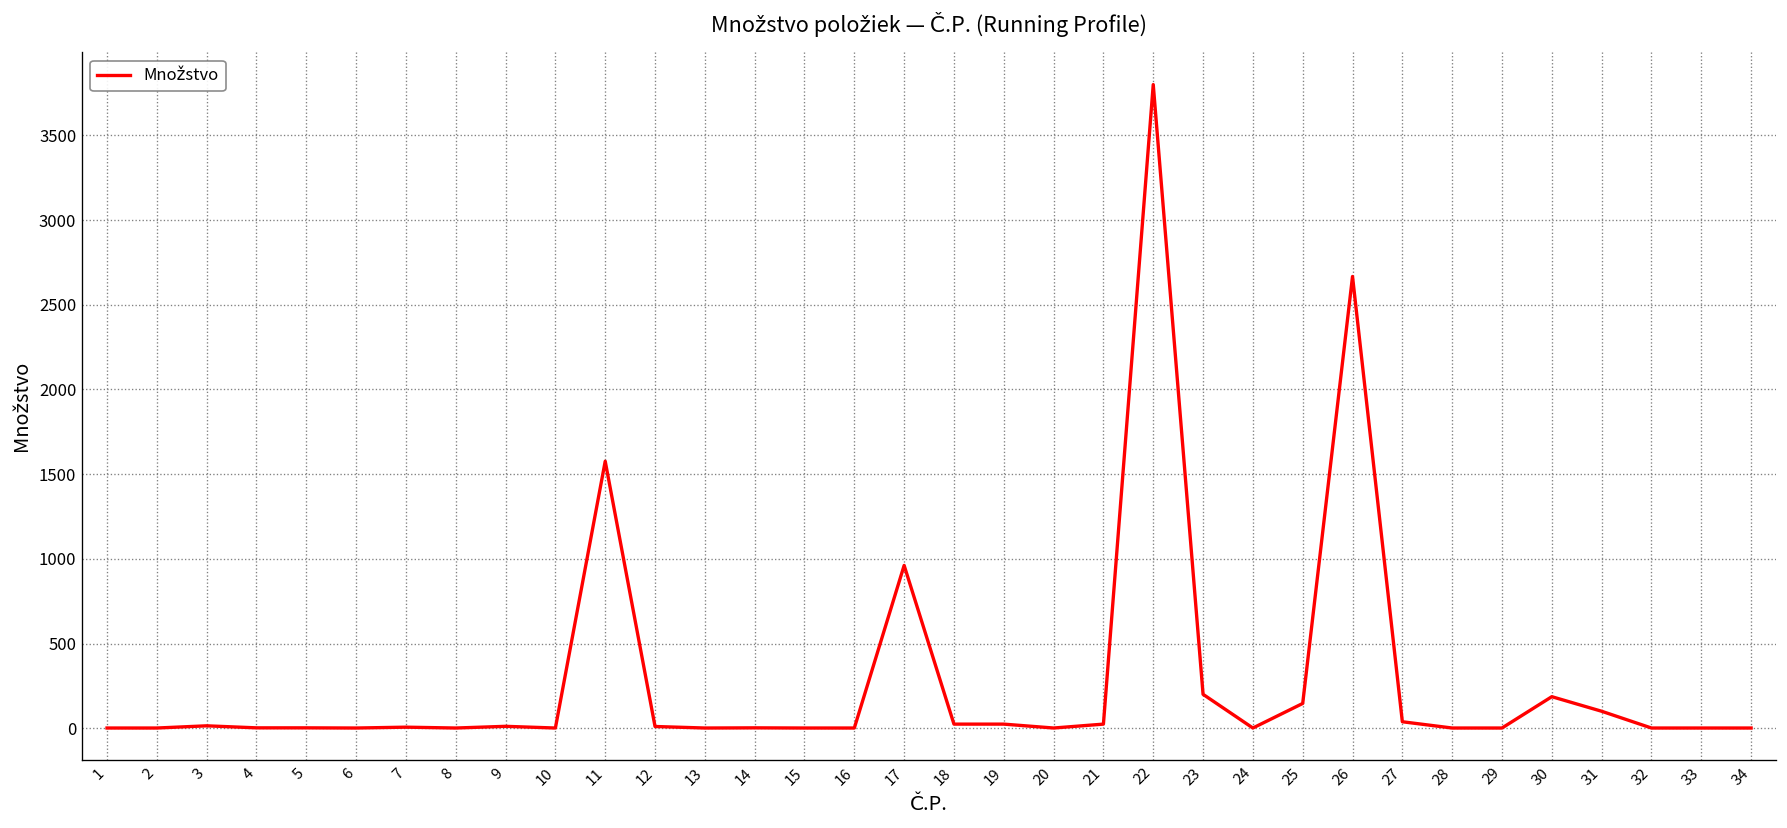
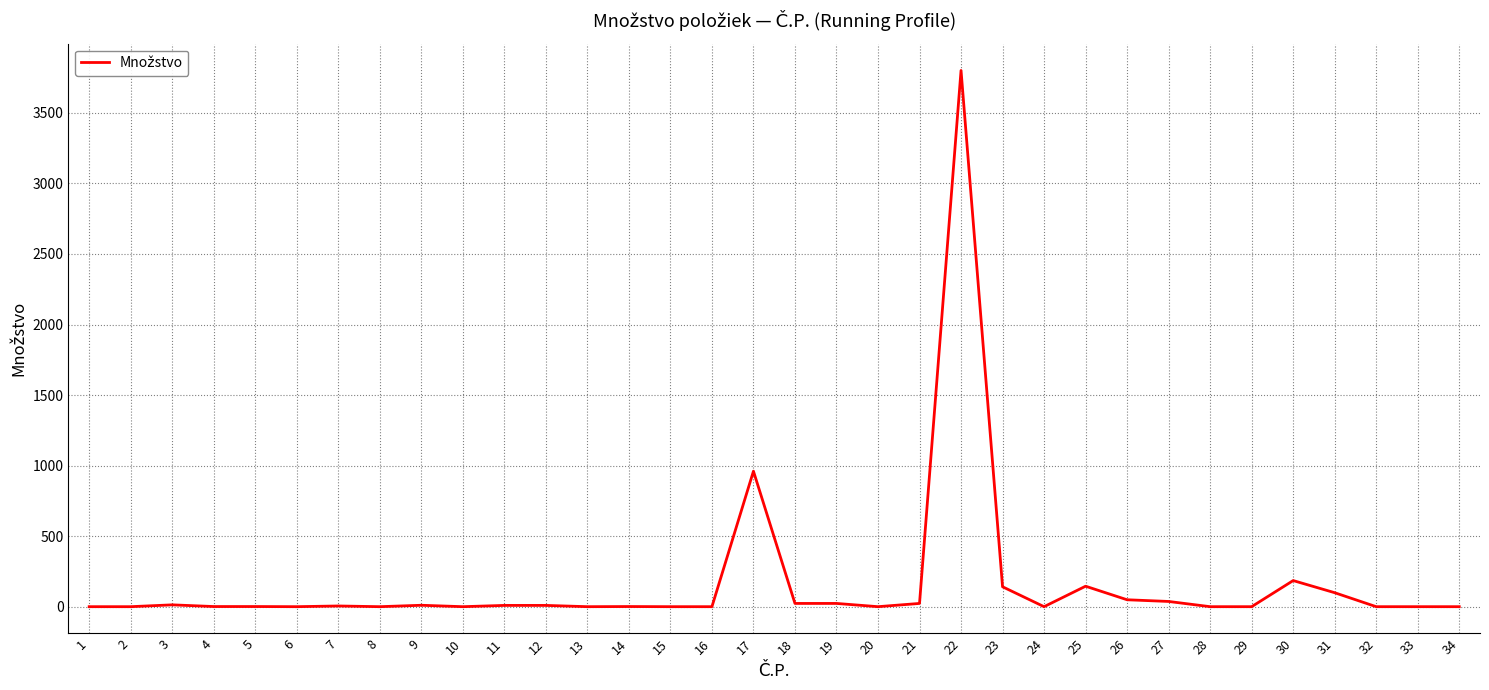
11: 1580 -> 10
23: 200 -> 140
26: 2670 -> 50
